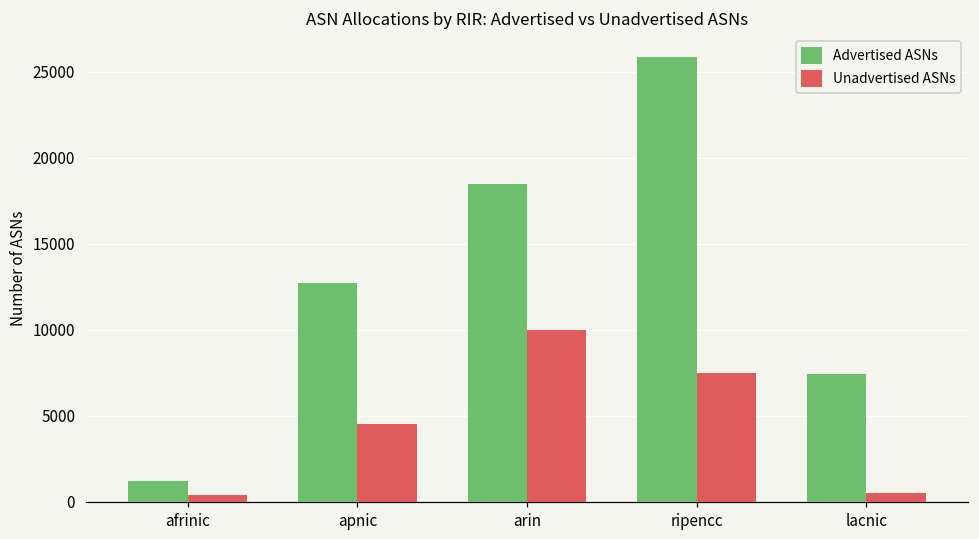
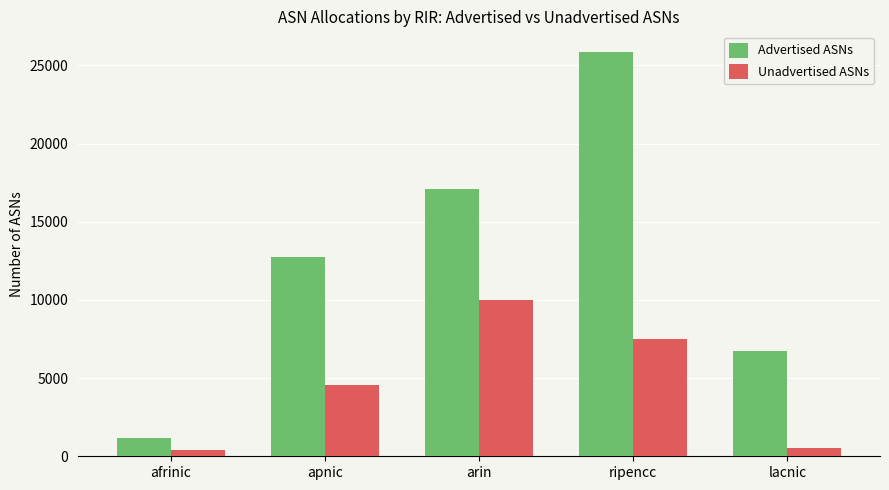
Advertised ASNs, arin: 18500 -> 17100
Advertised ASNs, lacnic: 7400 -> 6700
